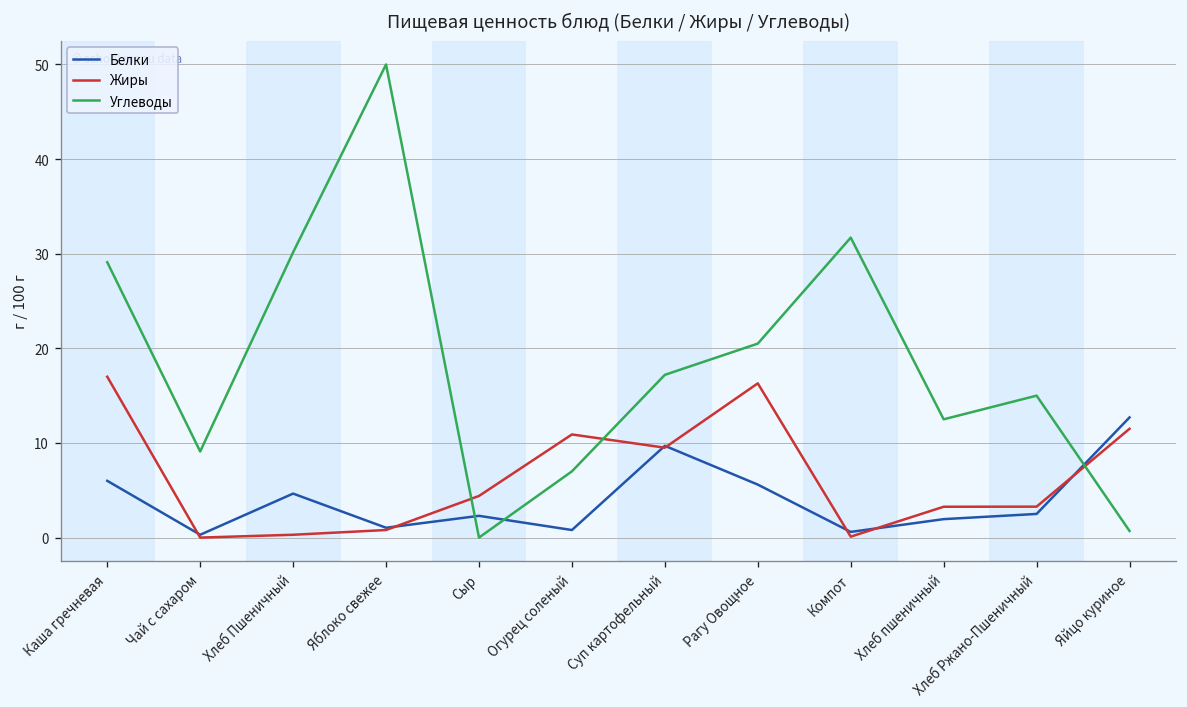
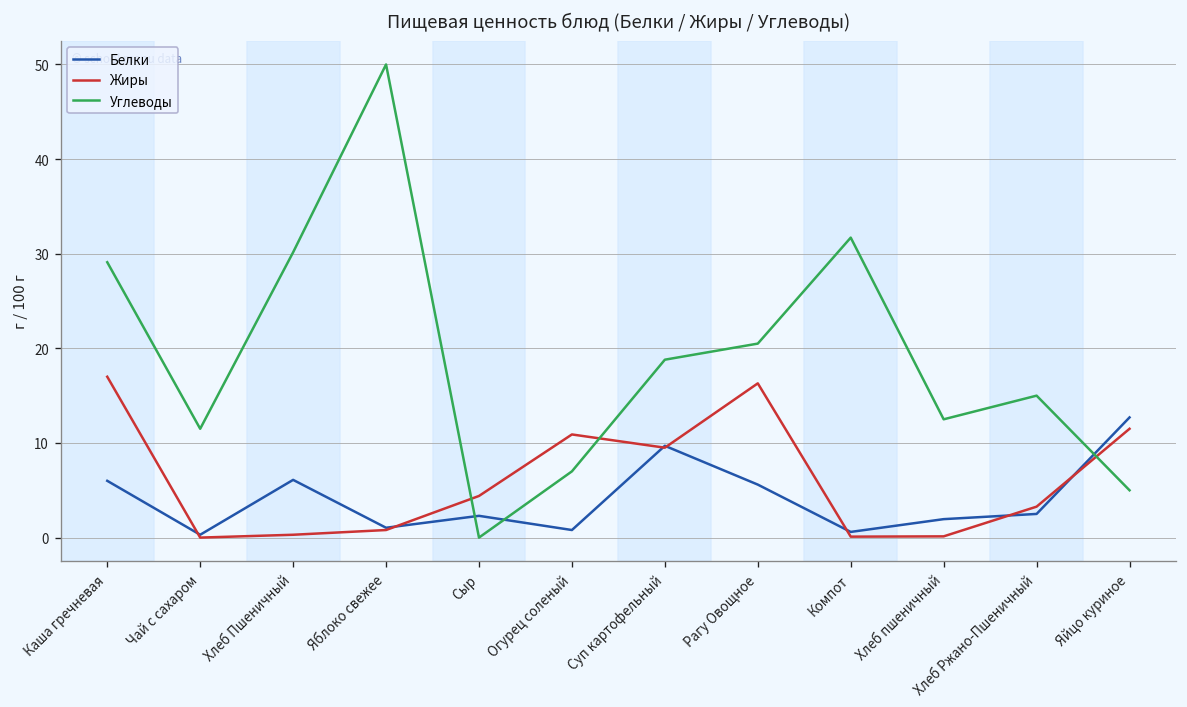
Углеводы, Чай с сахаром: 9 -> 12
Белки, Хлеб Пшеничный: 5 -> 6
Углеводы, Суп картофельный: 17 -> 19
Жиры, Хлеб пшеничный: 3 -> 0
Углеводы, Яйцо куриное: 1 -> 5
